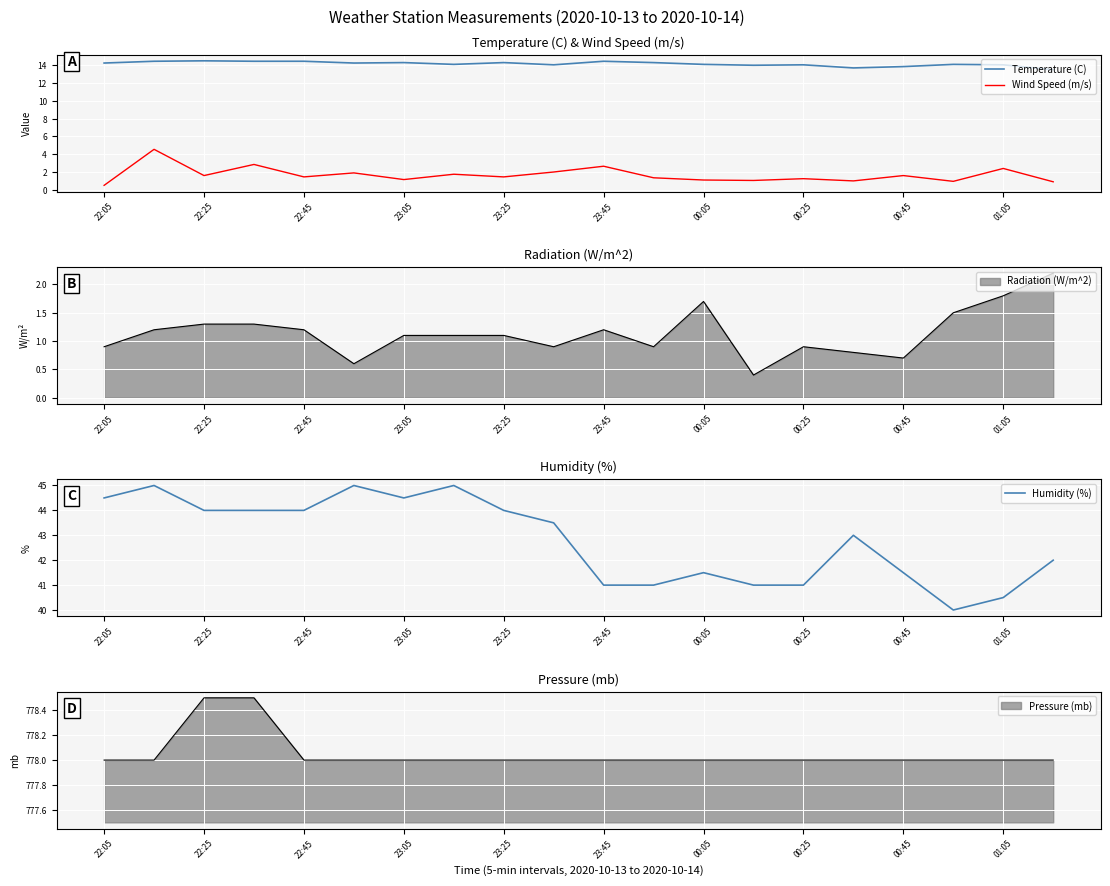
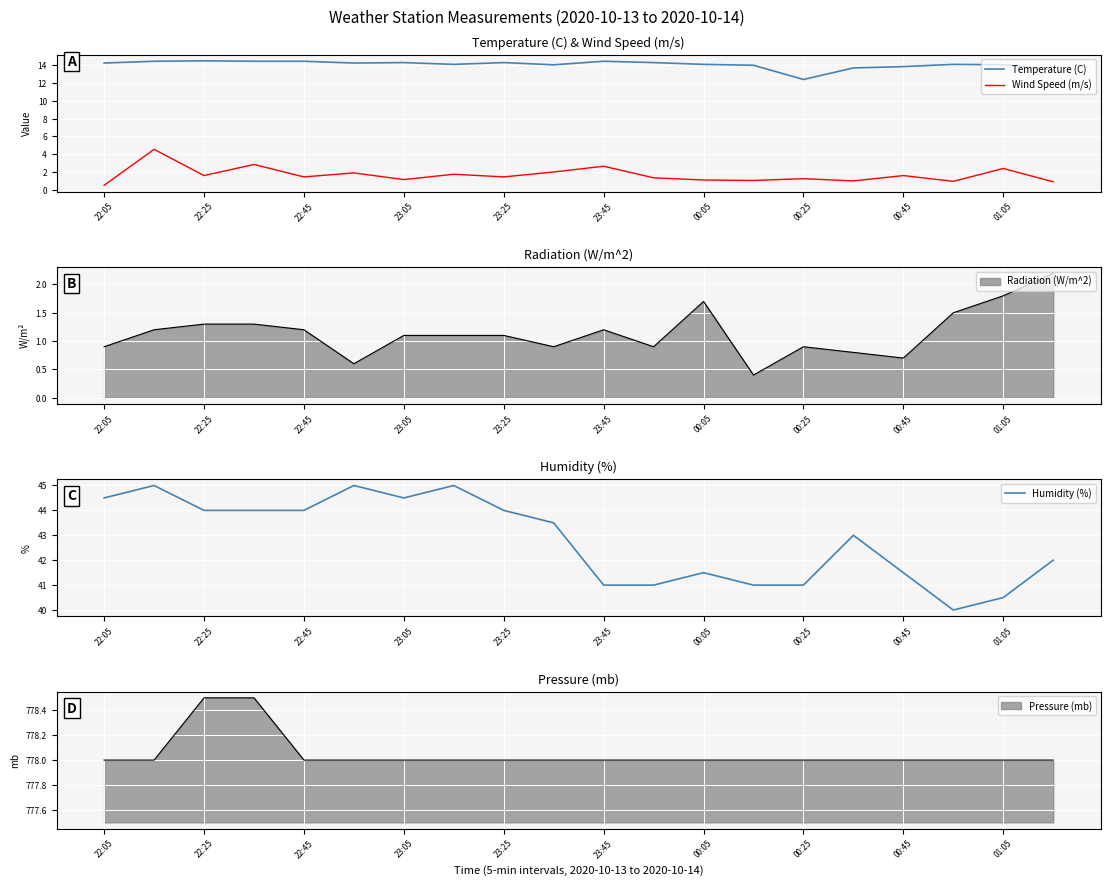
Temperature (C) & Wind Speed (m/s), Temperature (C), 00:25: 14 -> 12
